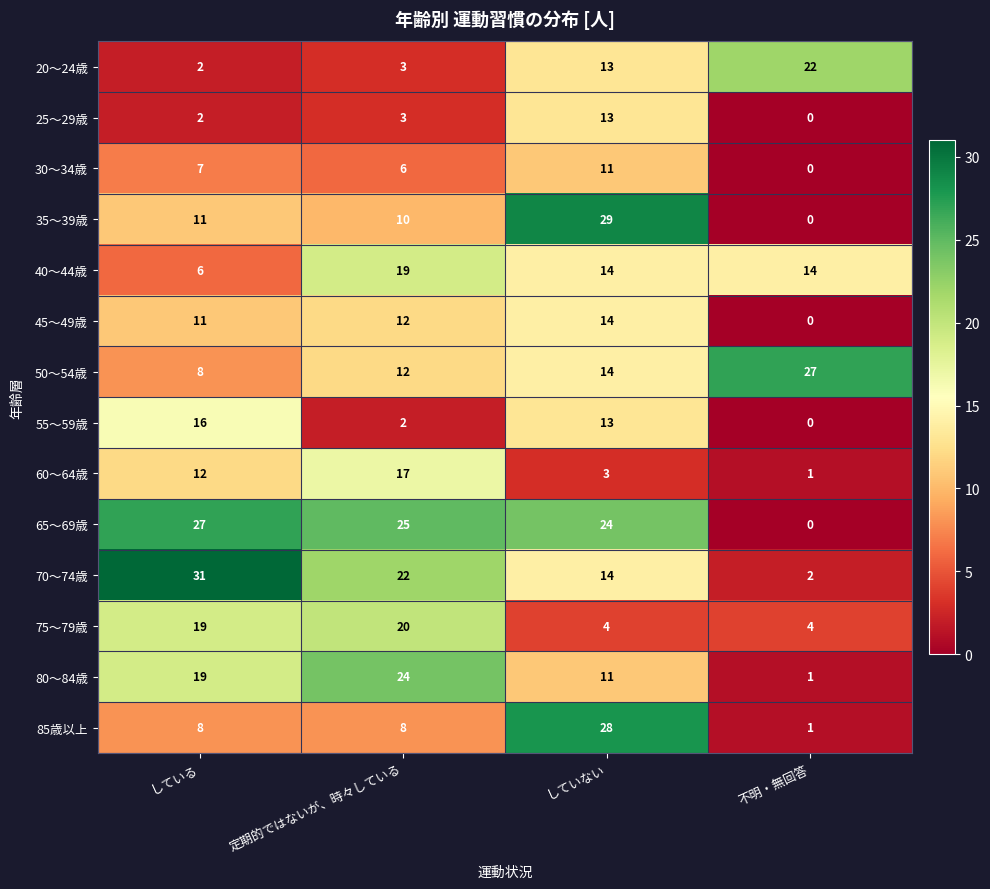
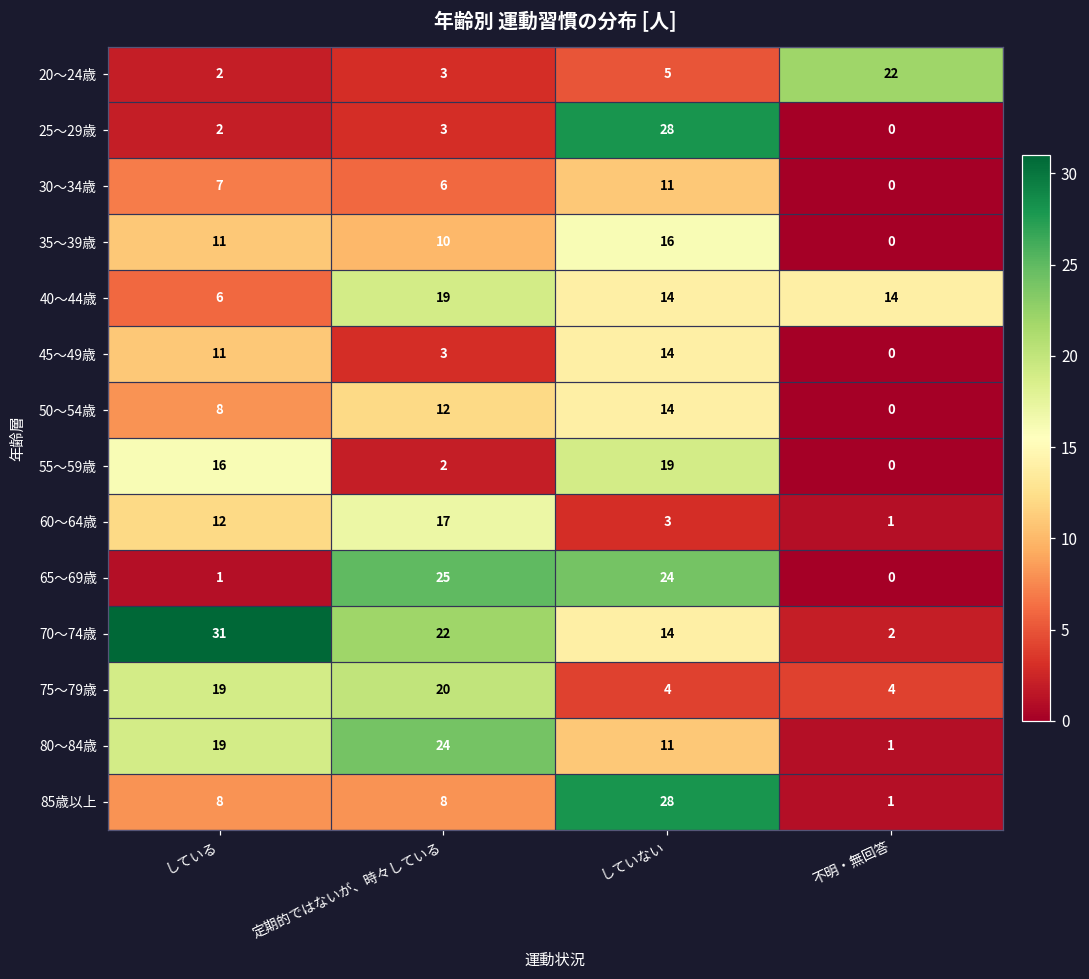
20～24歳, していない: 13 -> 5
25～29歳, していない: 13 -> 28
35～39歳, していない: 29 -> 16
45～49歳, 定期的ではないが、時々している: 12 -> 3
50～54歳, 不明・無回答: 27 -> 0
55～59歳, していない: 13 -> 19
65～69歳, している: 27 -> 1
